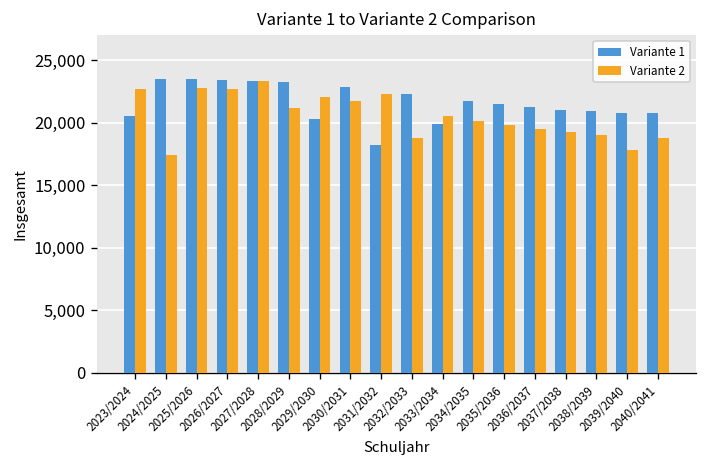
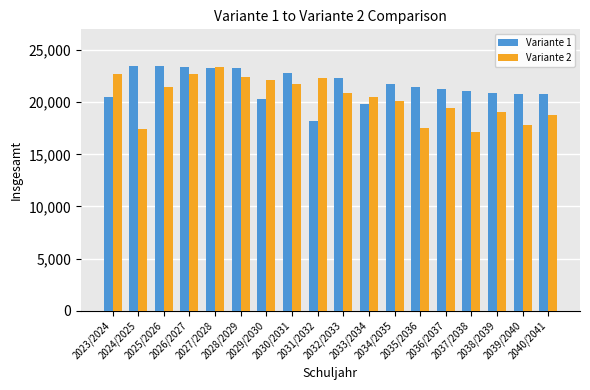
Variante 2, 2025/2026: 22,800 -> 21,400
Variante 2, 2028/2029: 21,200 -> 22,400
Variante 2, 2032/2033: 18,800 -> 20,900
Variante 2, 2035/2036: 19,800 -> 17,500
Variante 2, 2037/2038: 19,200 -> 17,200
